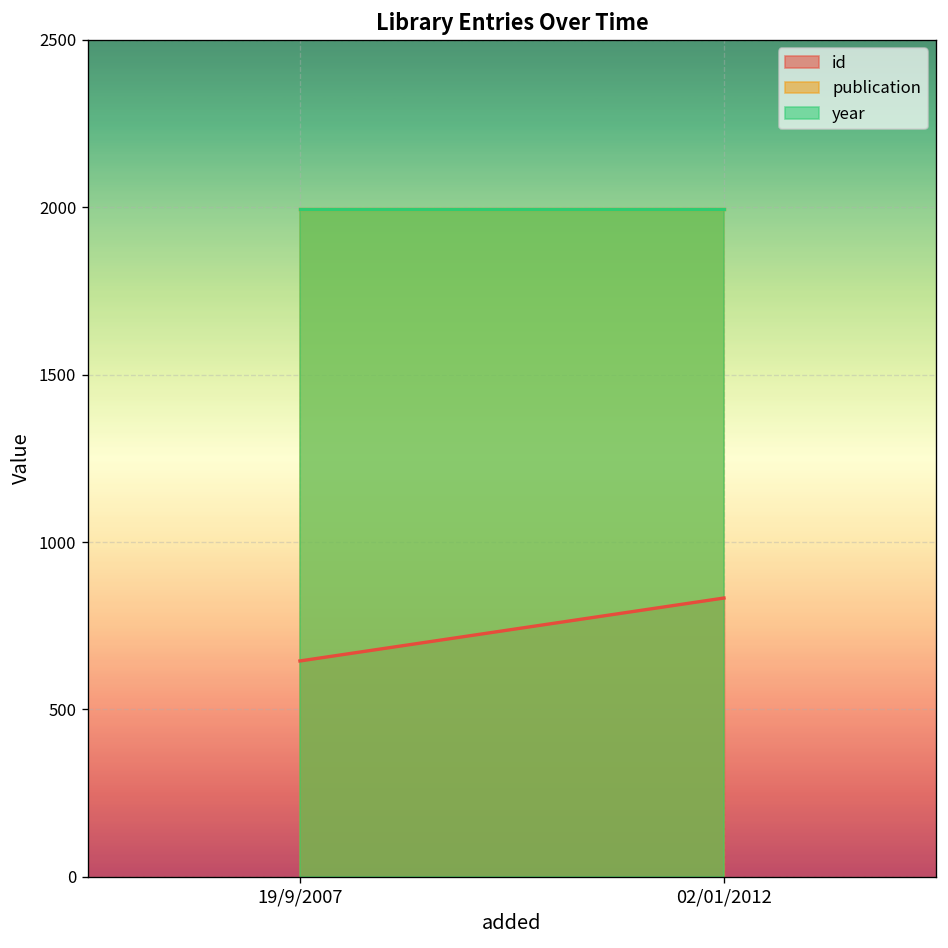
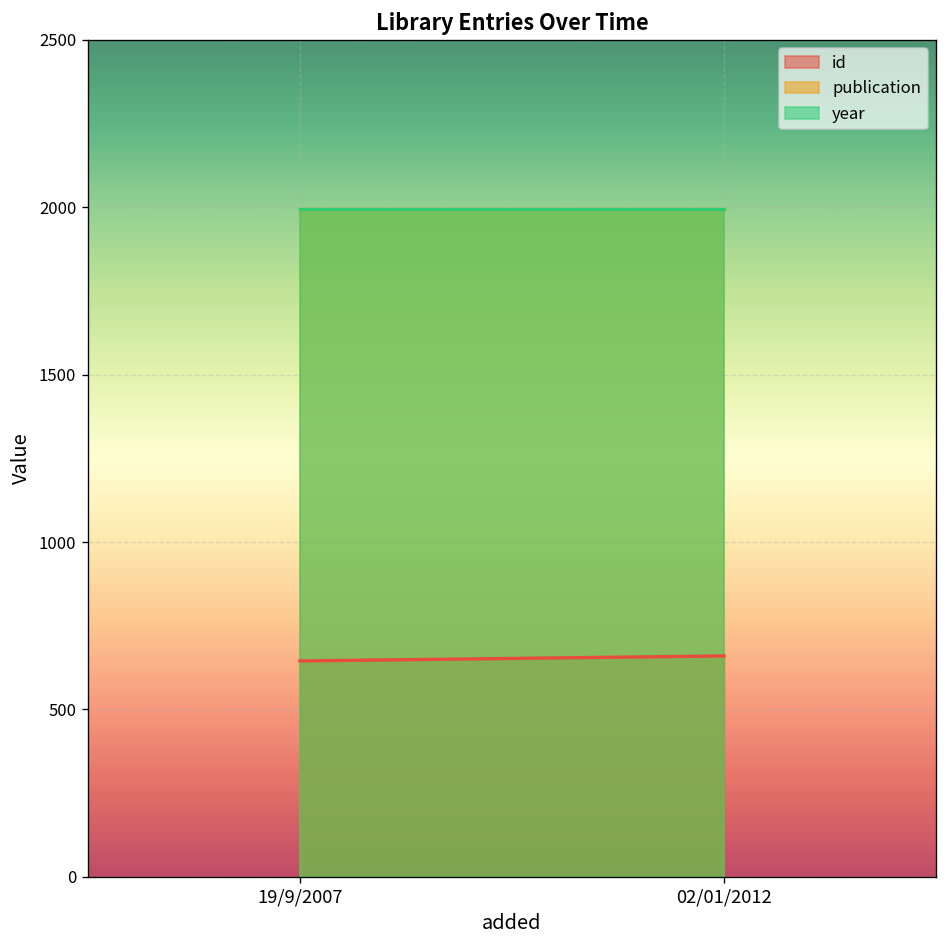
id, 02/01/2012: 830 -> 660
